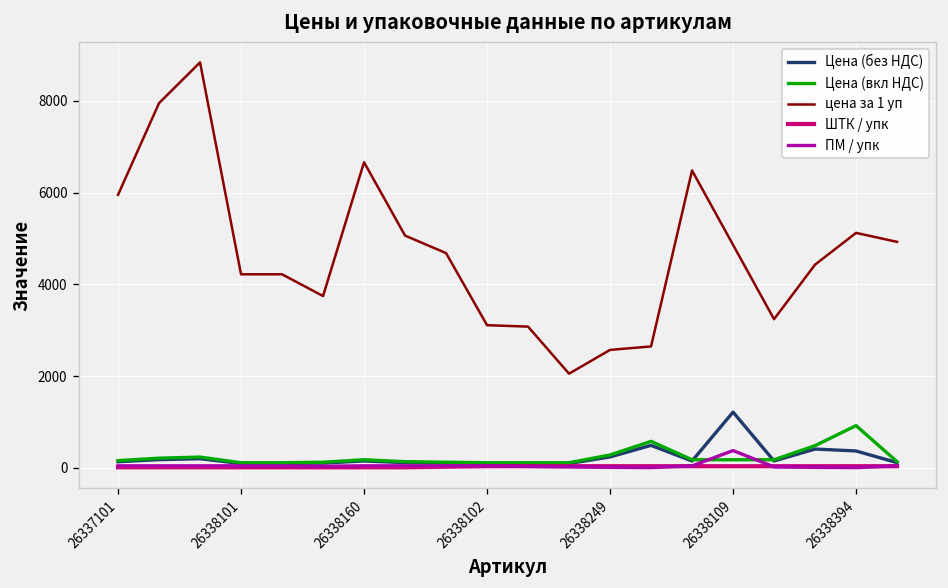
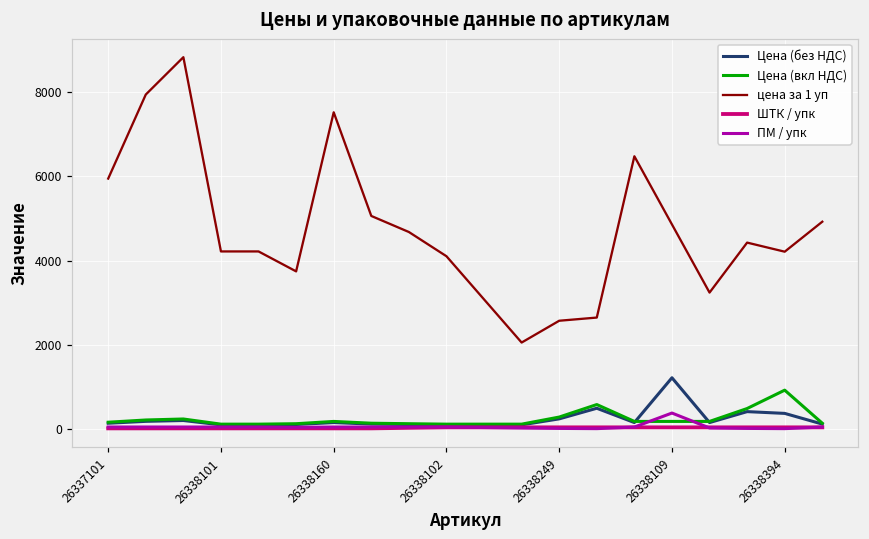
цена за 1 уп, 26338160: 6700 -> 7500
цена за 1 уп, 26338102: 3100 -> 4100
цена за 1 уп, 26338394: 5100 -> 4200
